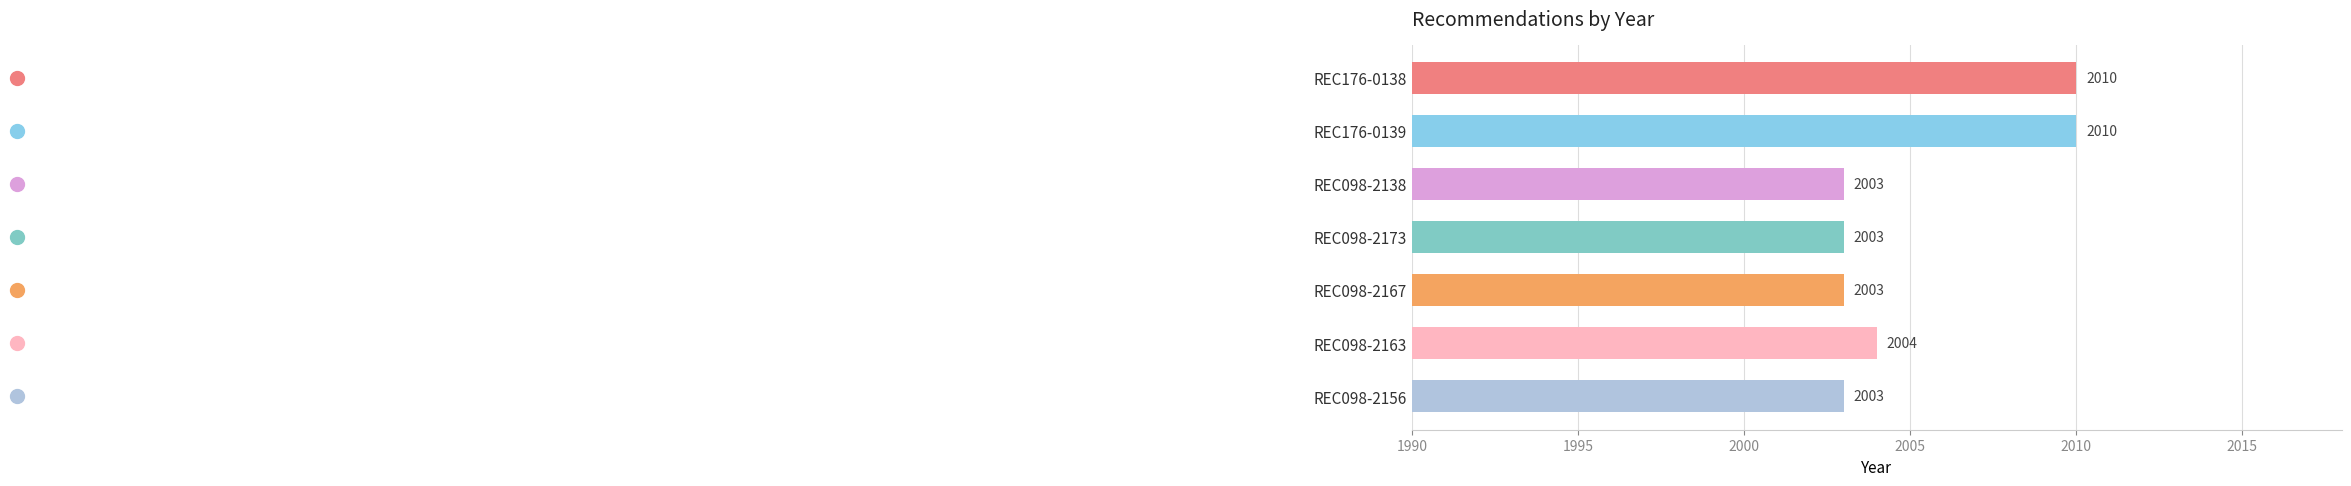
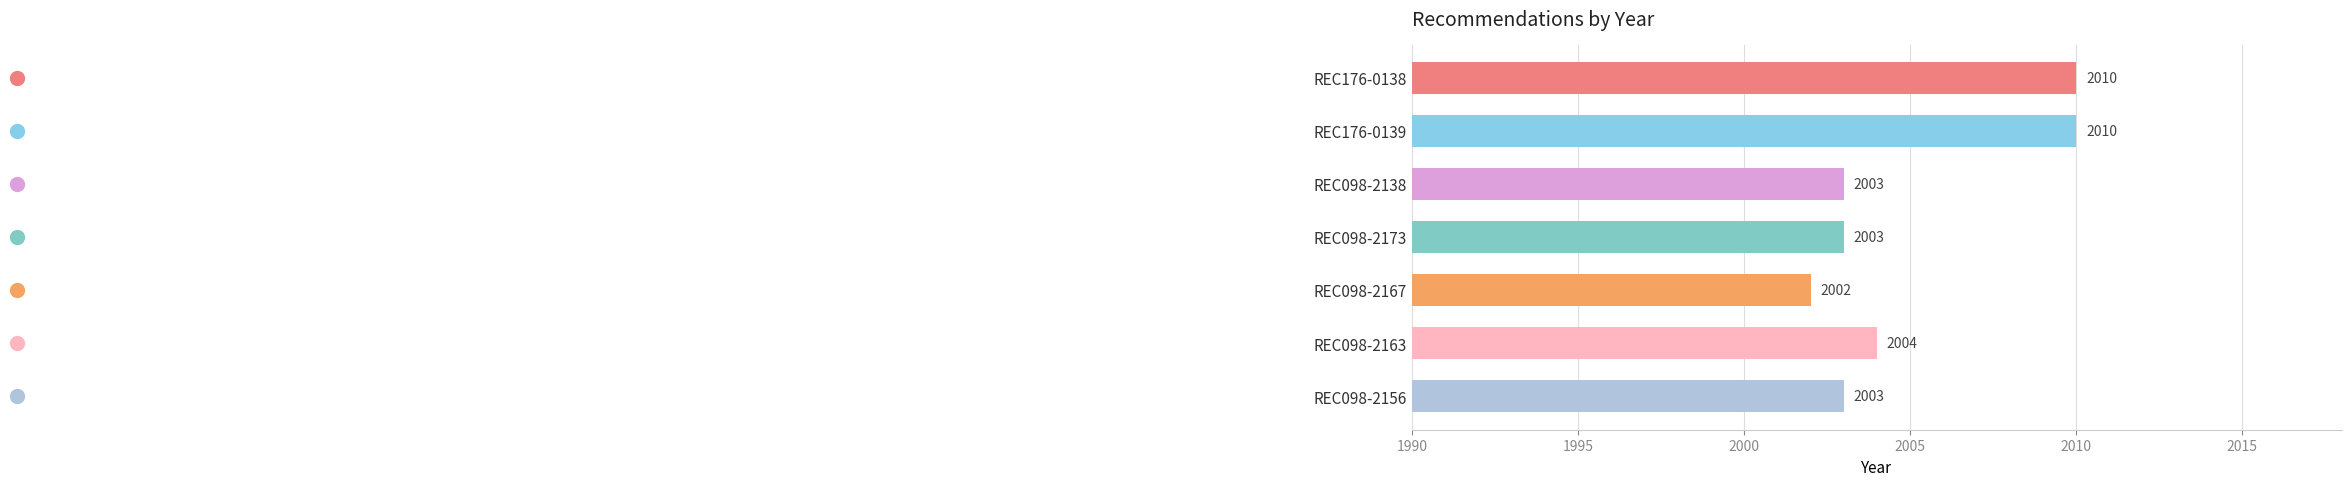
REC098-2167: 2003 -> 2002
